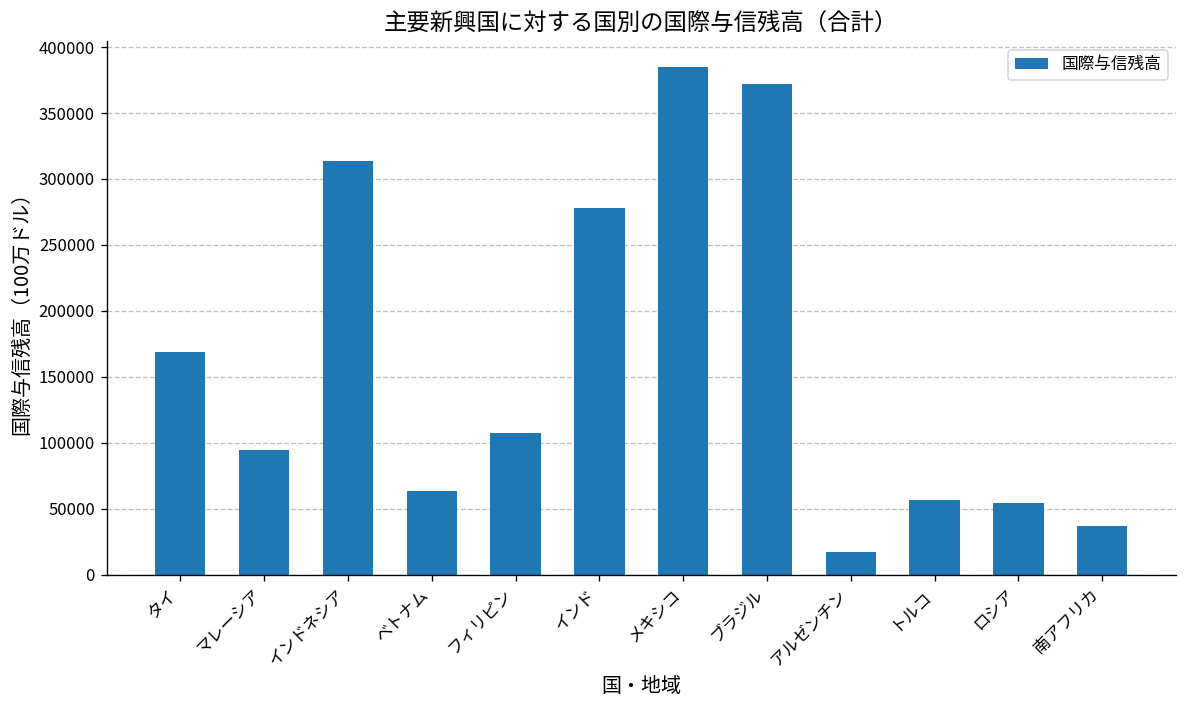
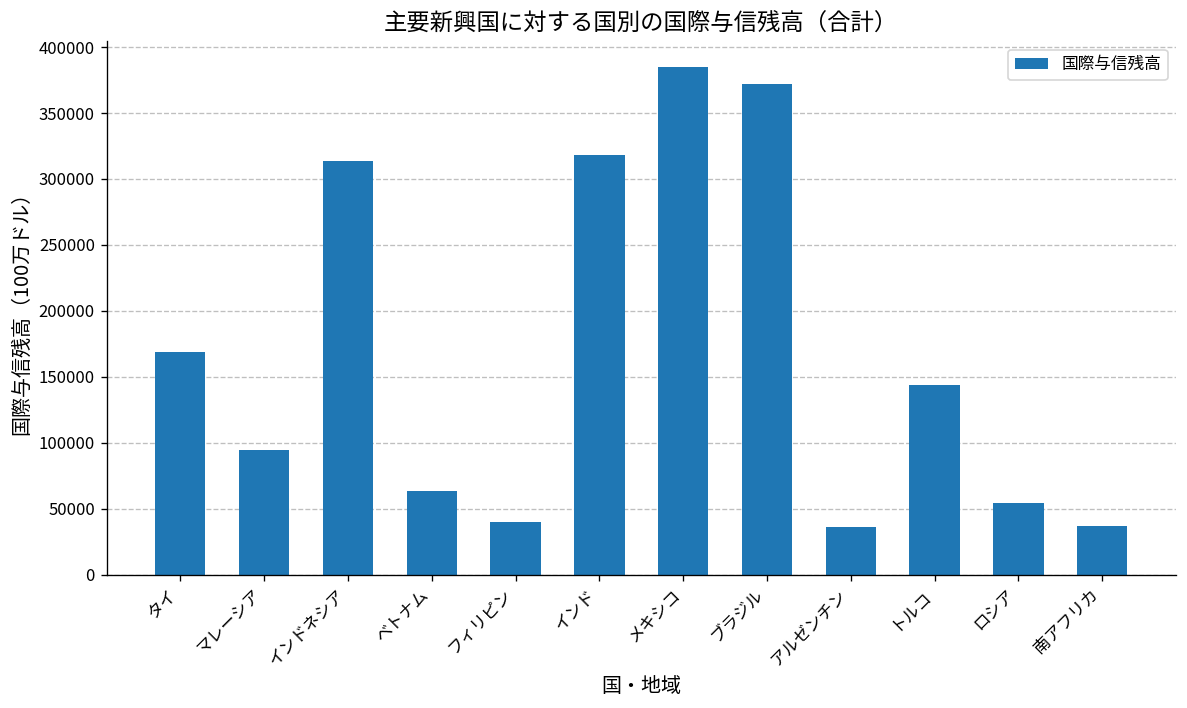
フィリピン: 107000 -> 40000
インド: 278000 -> 318000
アルゼンチン: 17000 -> 36000
トルコ: 57000 -> 144000
